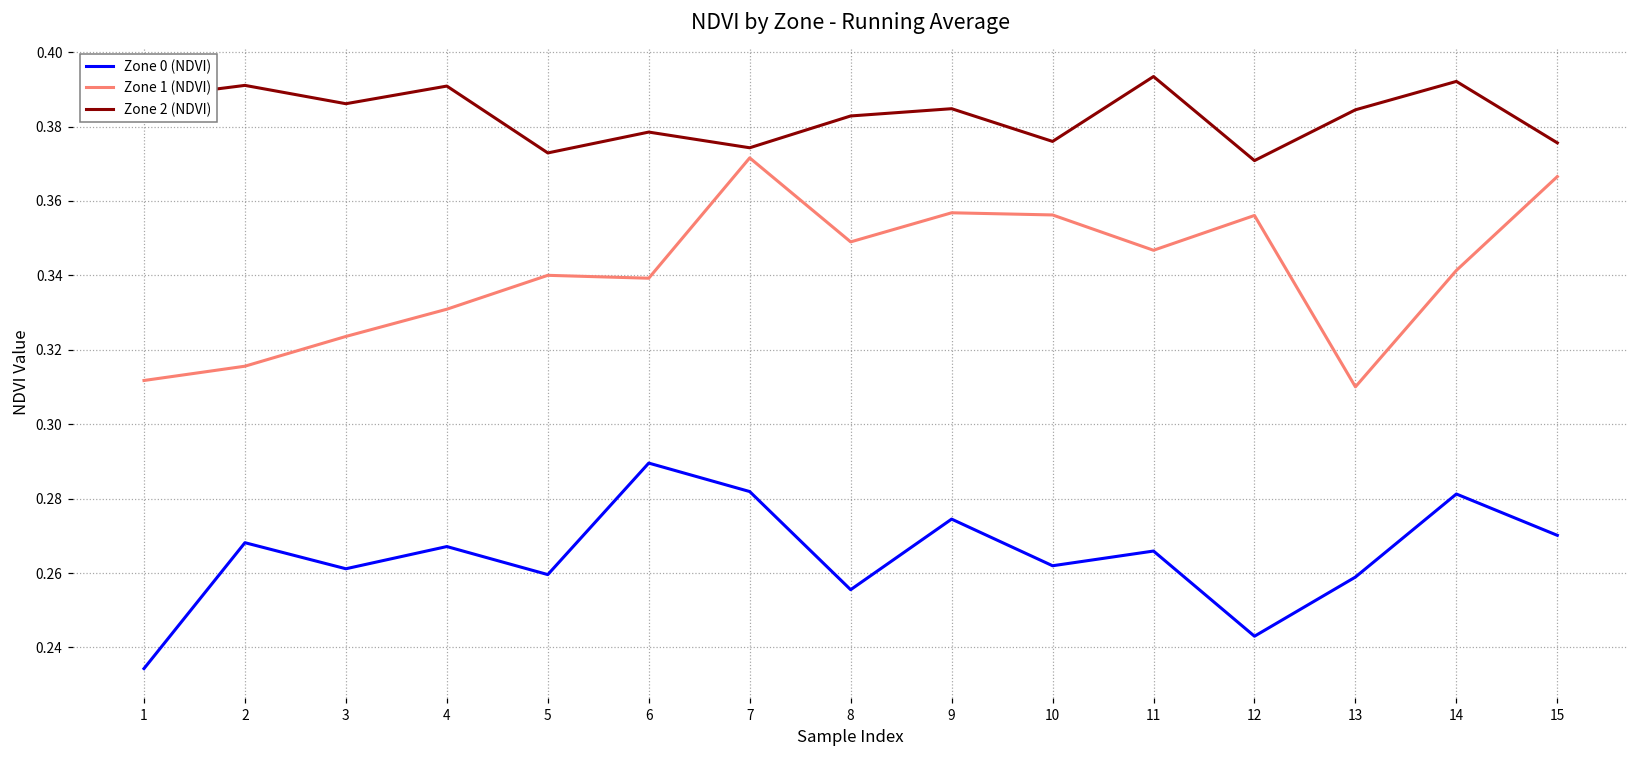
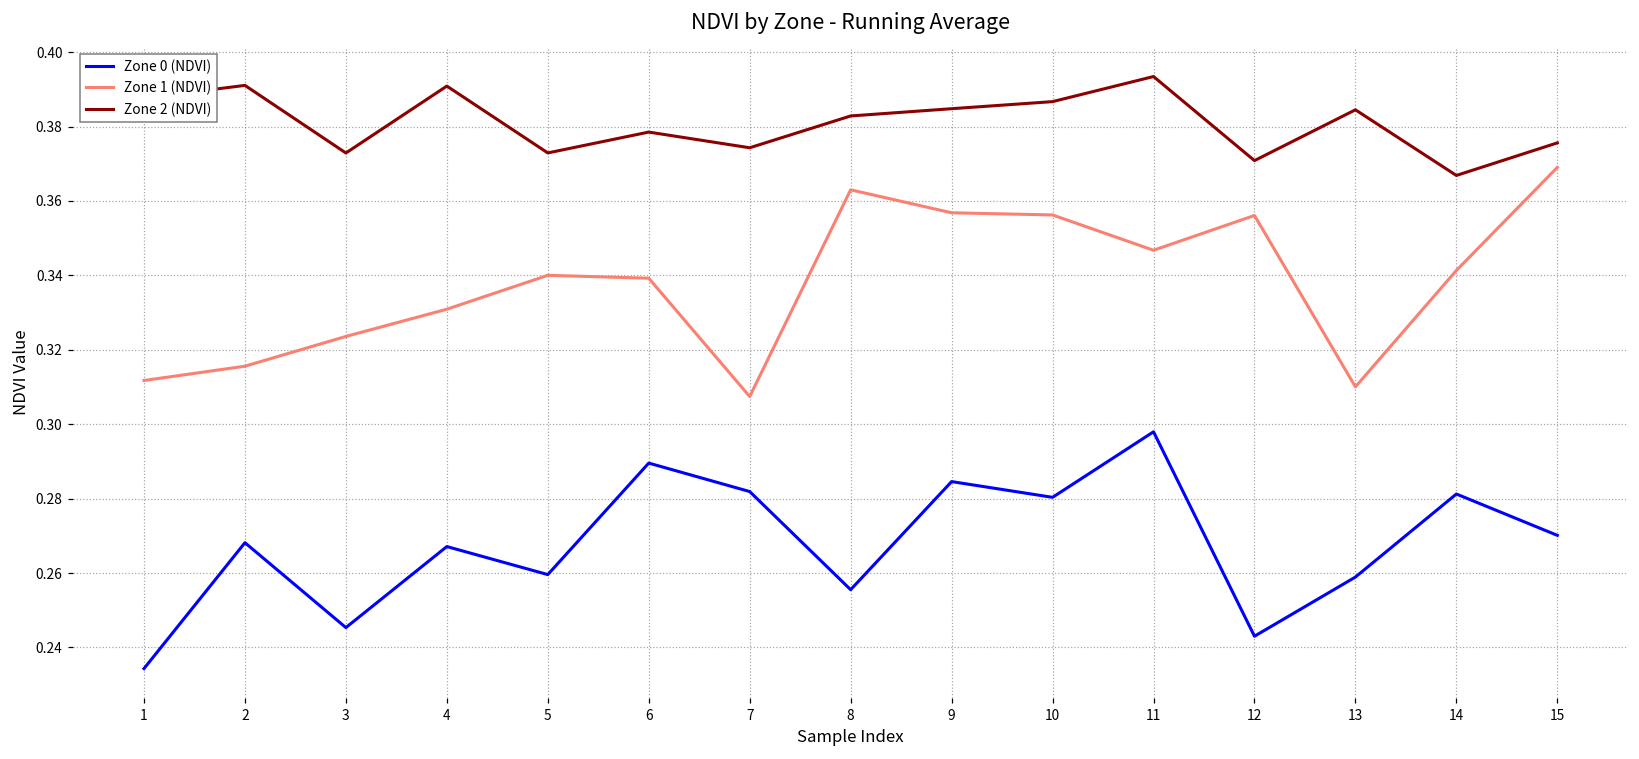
Zone 0 (NDVI), 3: 0.261 -> 0.245
Zone 2 (NDVI), 3: 0.386 -> 0.373
Zone 1 (NDVI), 7: 0.372 -> 0.307
Zone 1 (NDVI), 8: 0.349 -> 0.363
Zone 0 (NDVI), 9: 0.274 -> 0.285
Zone 0 (NDVI), 10: 0.262 -> 0.280
Zone 2 (NDVI), 10: 0.376 -> 0.387
Zone 0 (NDVI), 11: 0.266 -> 0.298
Zone 2 (NDVI), 14: 0.392 -> 0.367
Zone 1 (NDVI), 15: 0.367 -> 0.369
